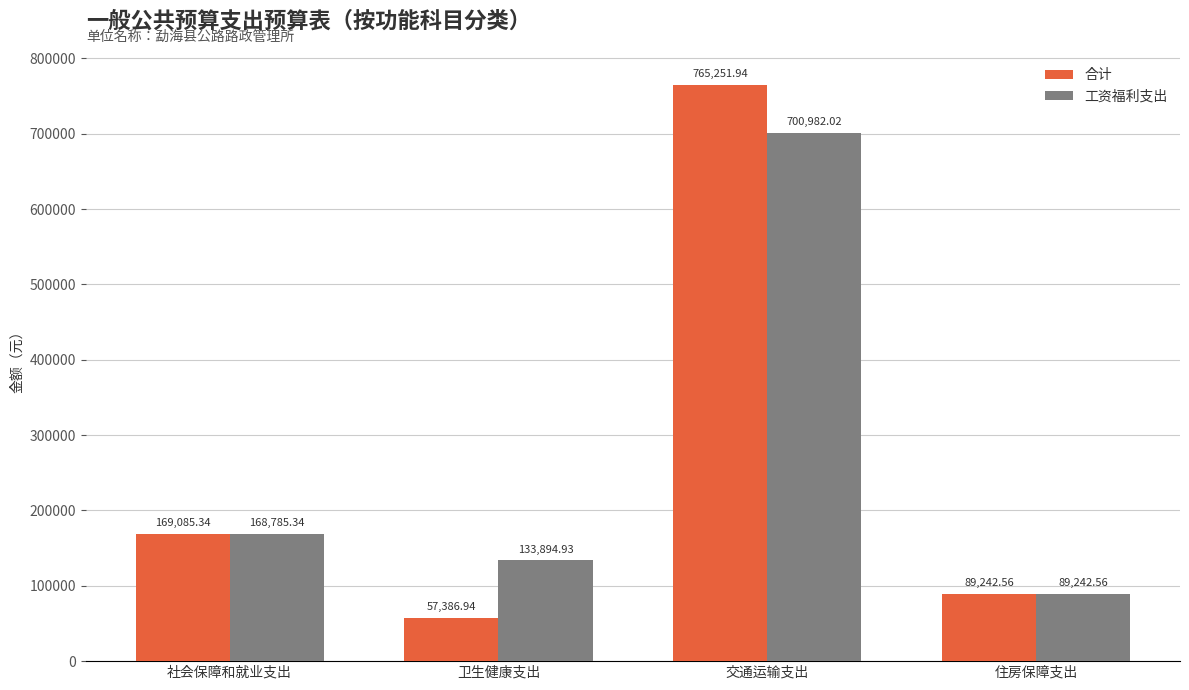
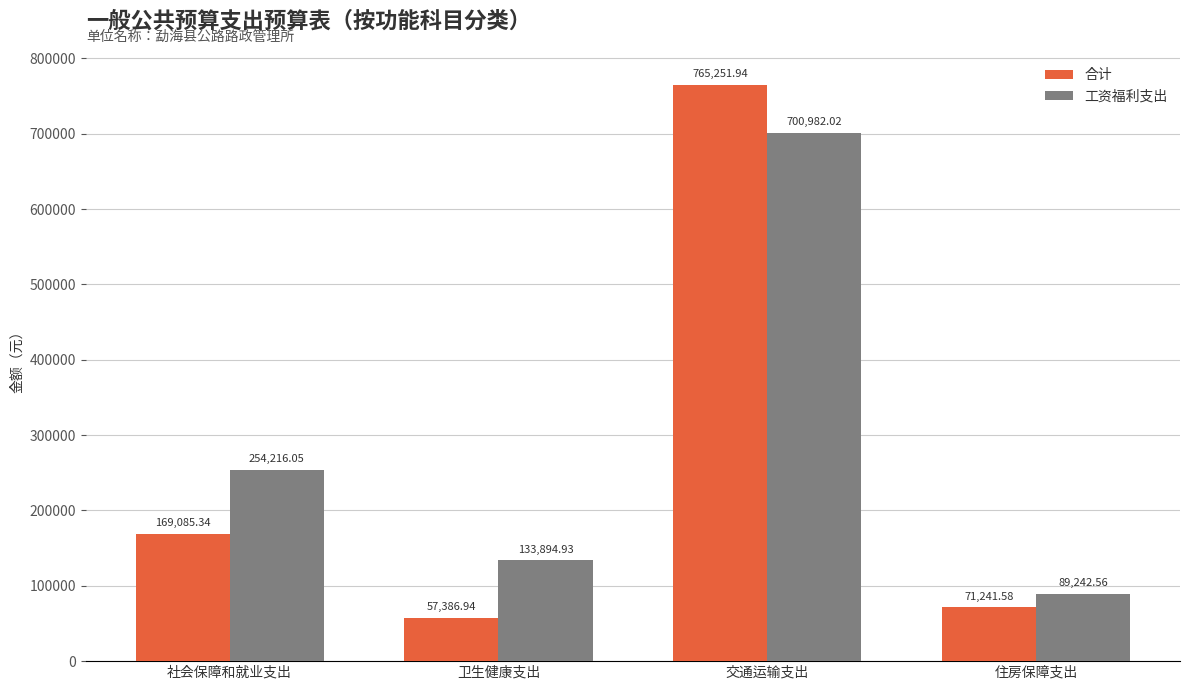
工资福利支出, 社会保障和就业支出: 168,785.34 -> 254,216.05
合计, 住房保障支出: 89,242.56 -> 71,241.58
